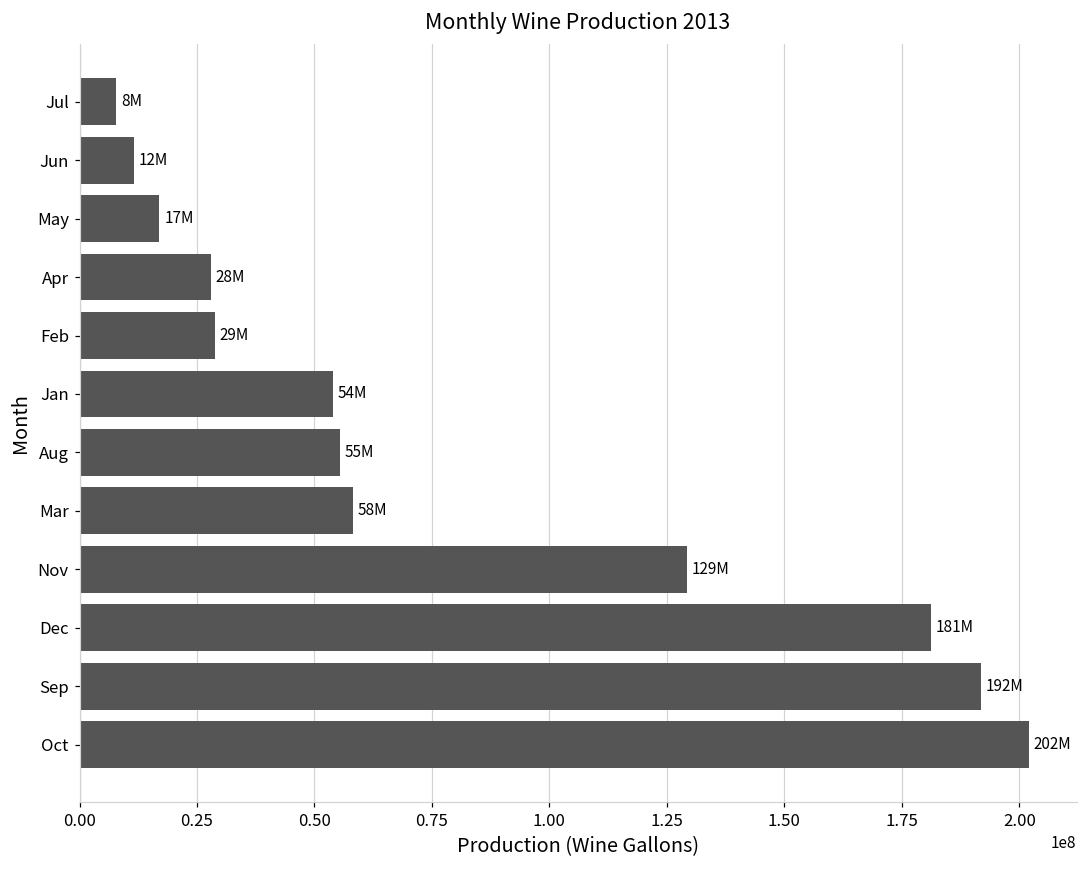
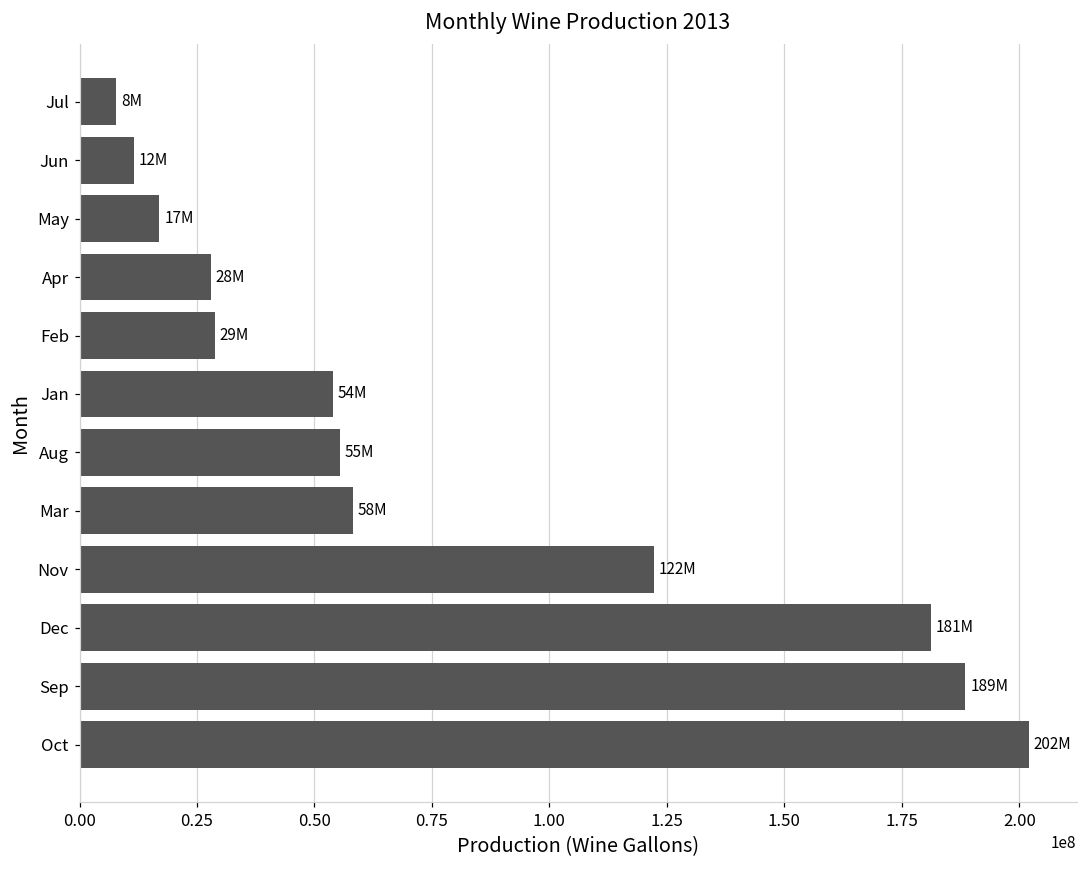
Nov: 129M -> 122M
Sep: 192M -> 189M
